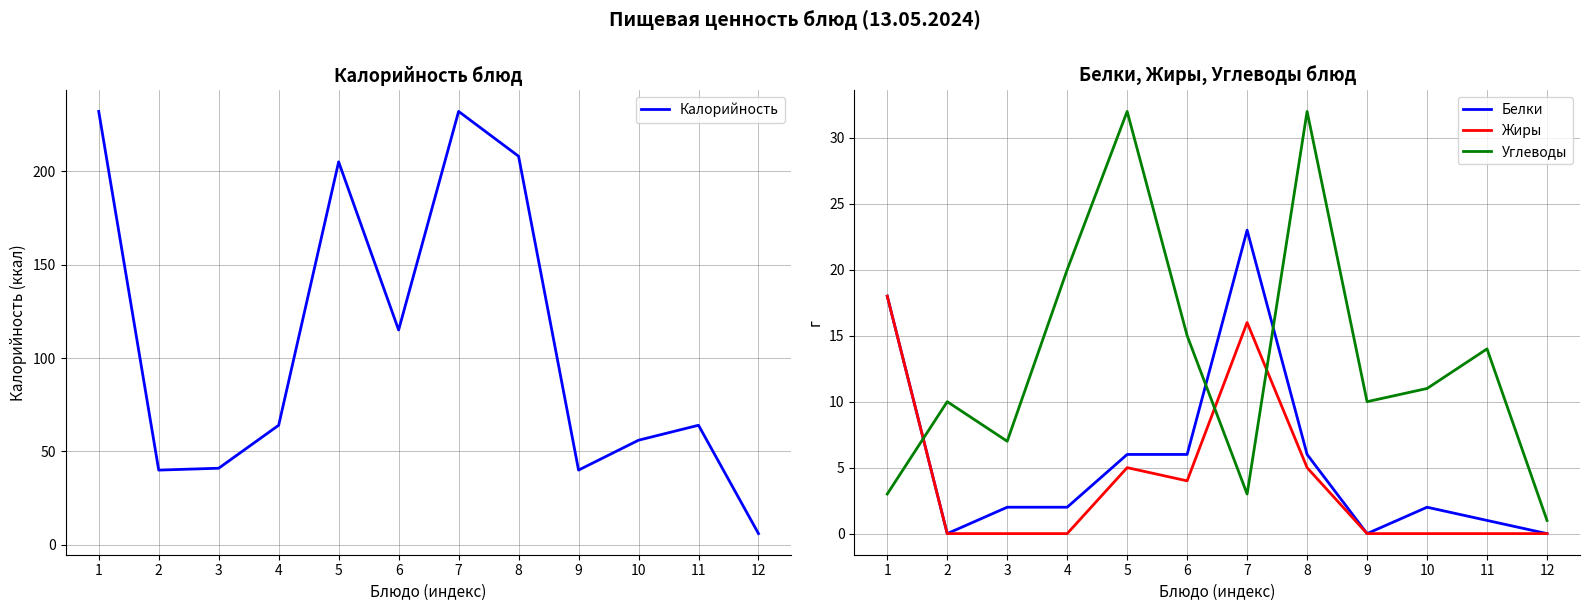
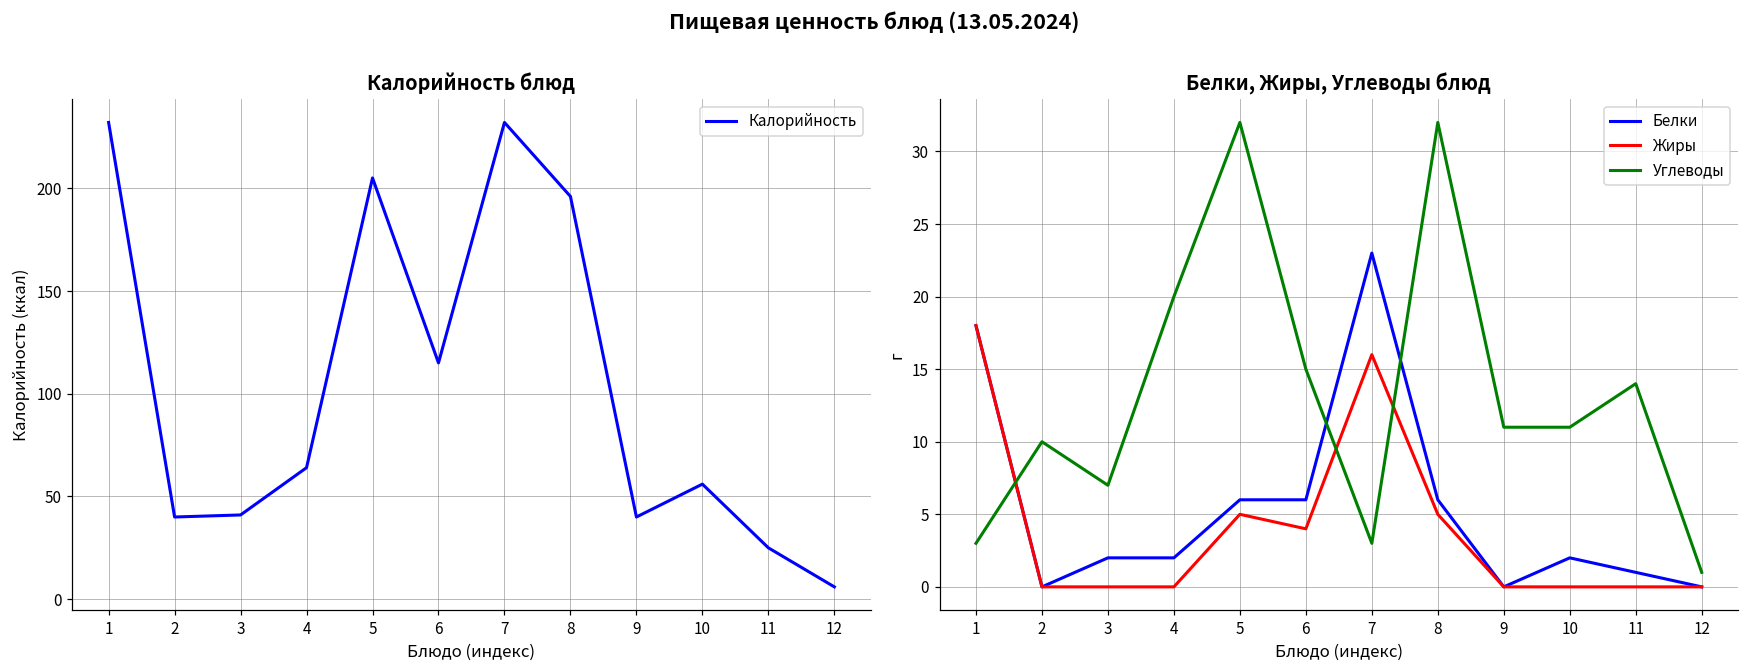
Калорийность блюд, 8: 208 -> 196
Калорийность блюд, 11: 64 -> 25
Белки, Жиры, Углеводы блюд, Углеводы, 9: 10 -> 11
